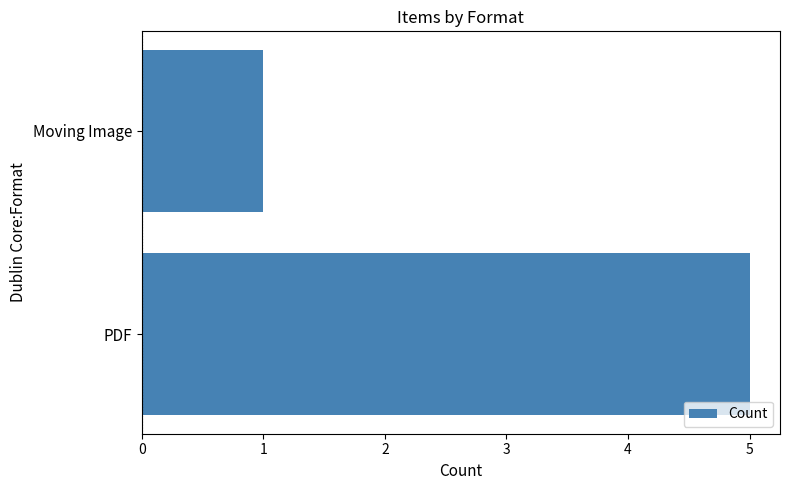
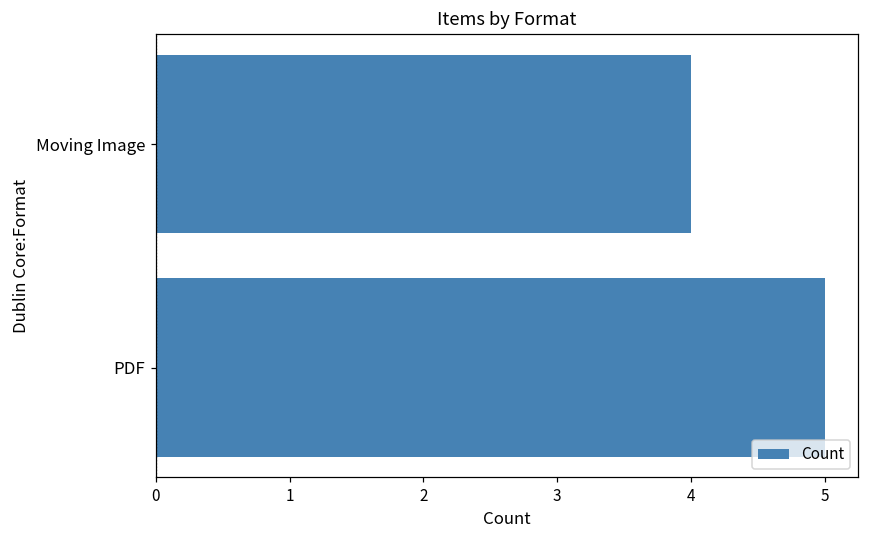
Moving Image: 1 -> 4
